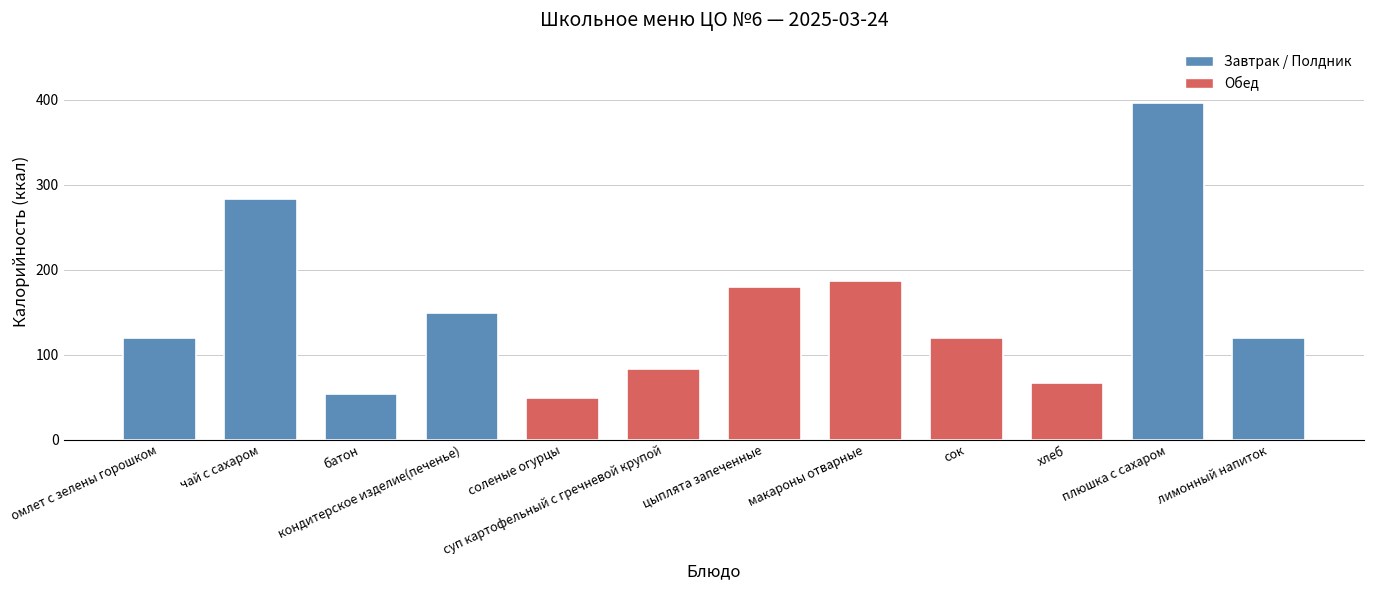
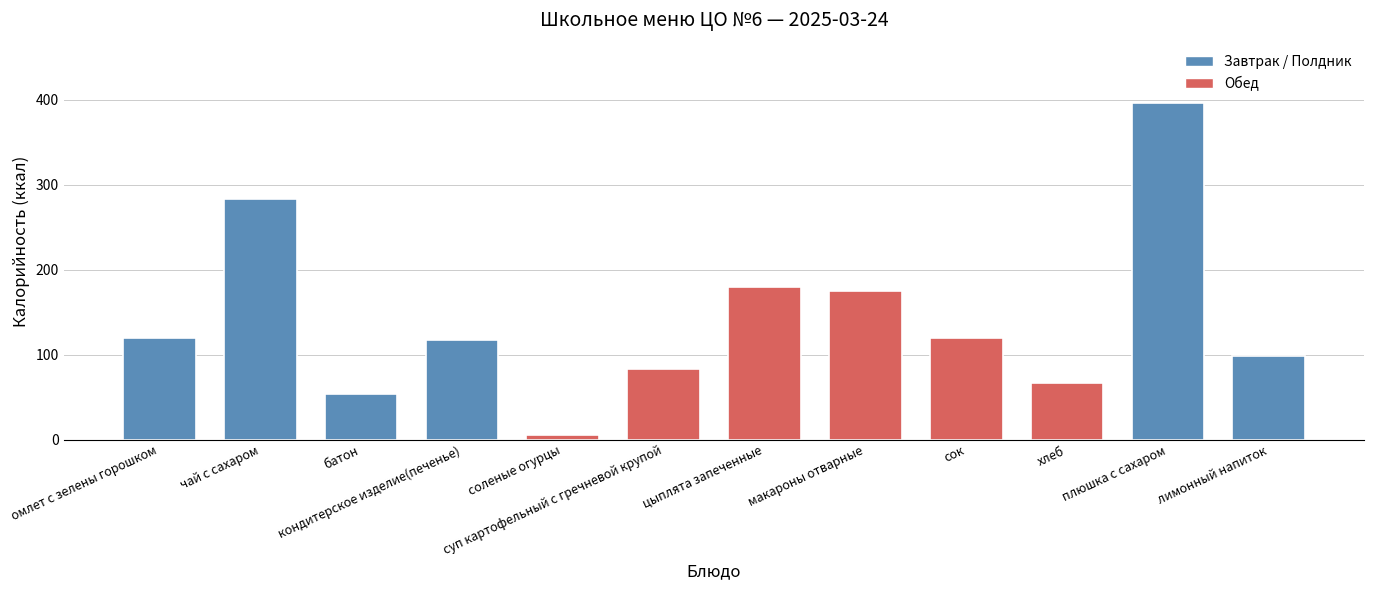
кондитерское изделие(печенье): 150 -> 120
соленые огурцы: 50 -> 10
макароны отварные: 190 -> 170
лимонный напиток: 120 -> 100
